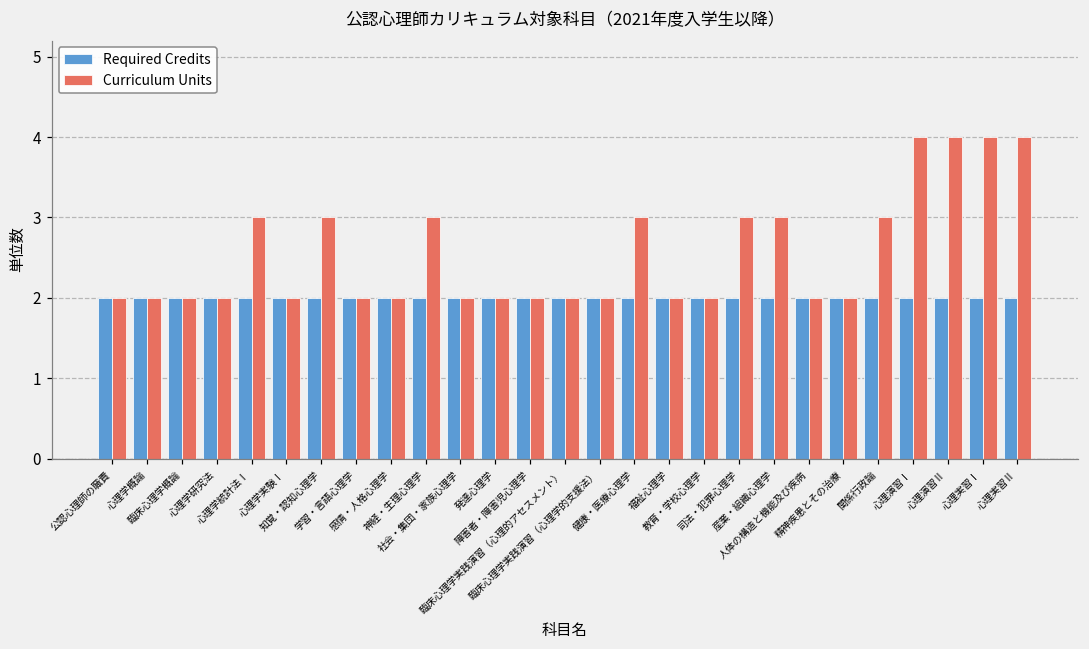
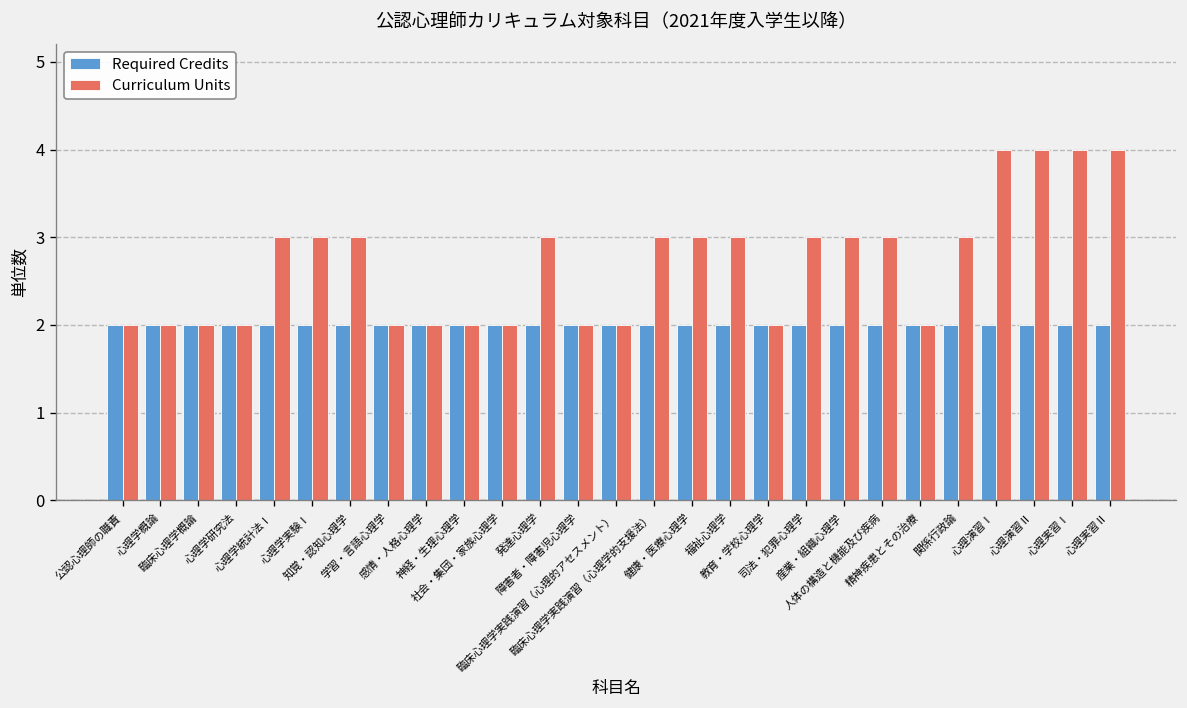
Curriculum Units, 心理学実験Ⅰ: 2 -> 3
Curriculum Units, 神経・生理心理学: 3 -> 2
Curriculum Units, 発達心理学: 2 -> 3
Curriculum Units, 臨床心理学実践演習（心理学的支援法）: 2 -> 3
Curriculum Units, 福祉心理学: 2 -> 3
Curriculum Units, 人体の構造と機能及び疾病: 2 -> 3
